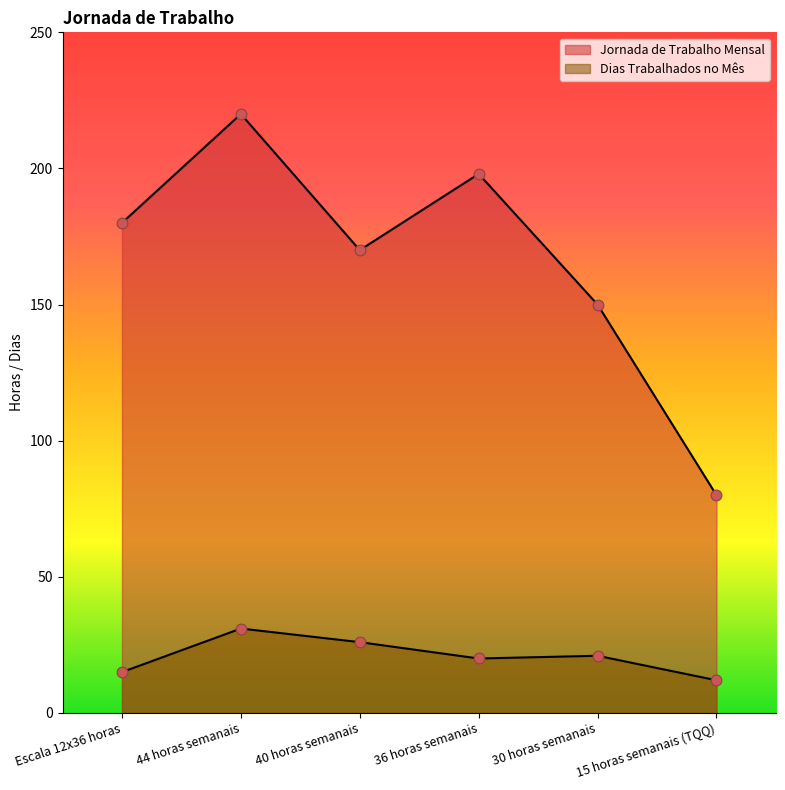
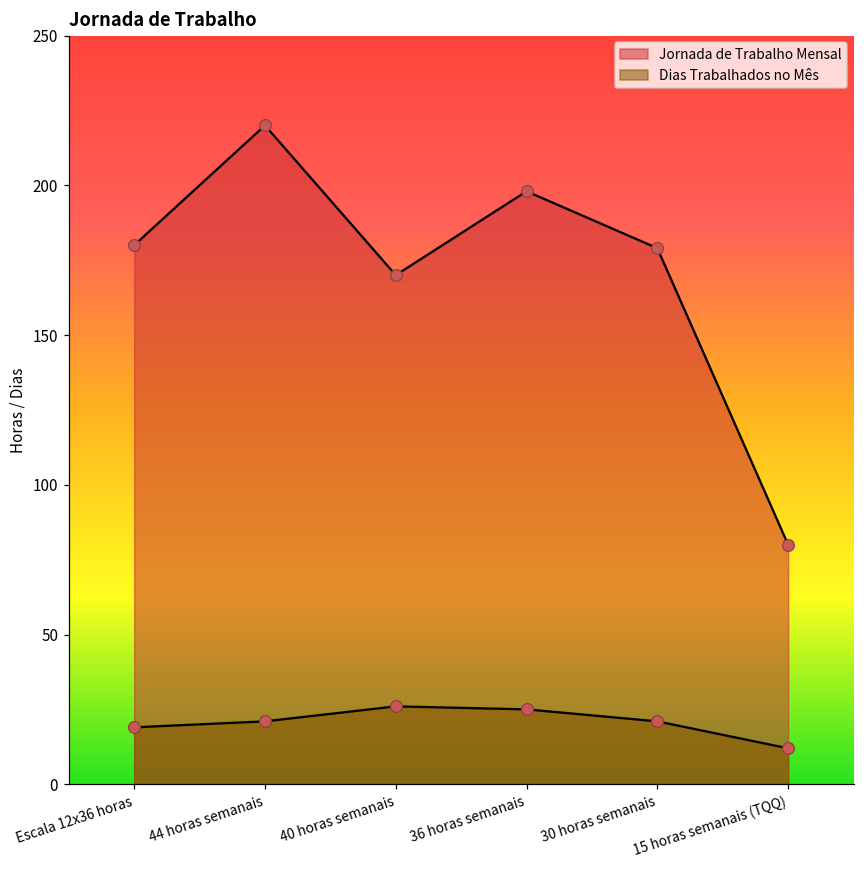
Dias Trabalhados no Mês, Escala 12x36 horas: 15 -> 19
Dias Trabalhados no Mês, 44 horas semanais: 31 -> 21
Dias Trabalhados no Mês, 36 horas semanais: 20 -> 25
Jornada de Trabalho Mensal, 30 horas semanais: 150 -> 179
